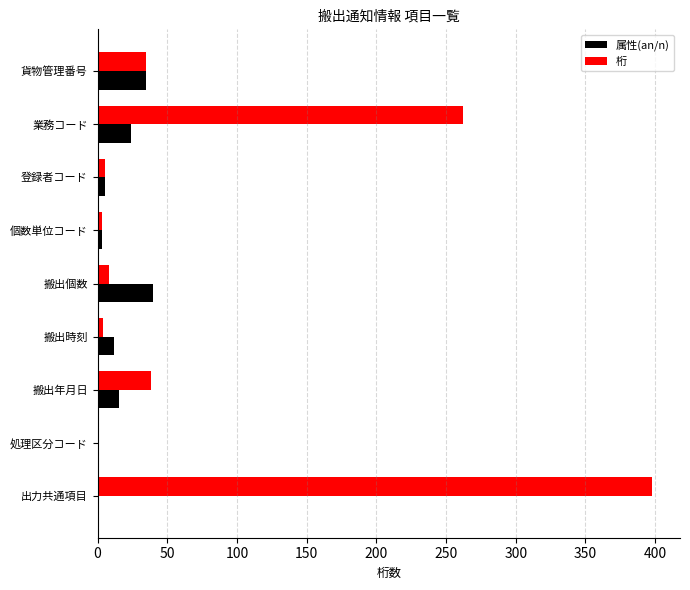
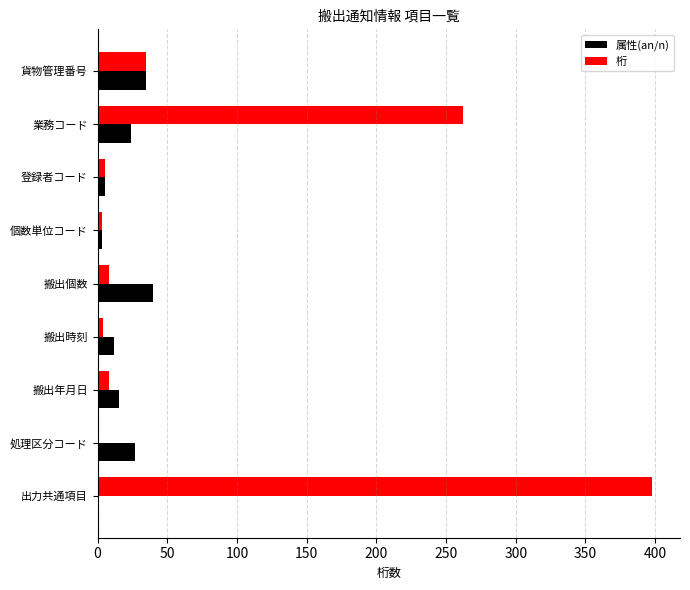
桁, 搬出年月日: 38 -> 8
属性(an/n), 処理区分コード: 1 -> 27
